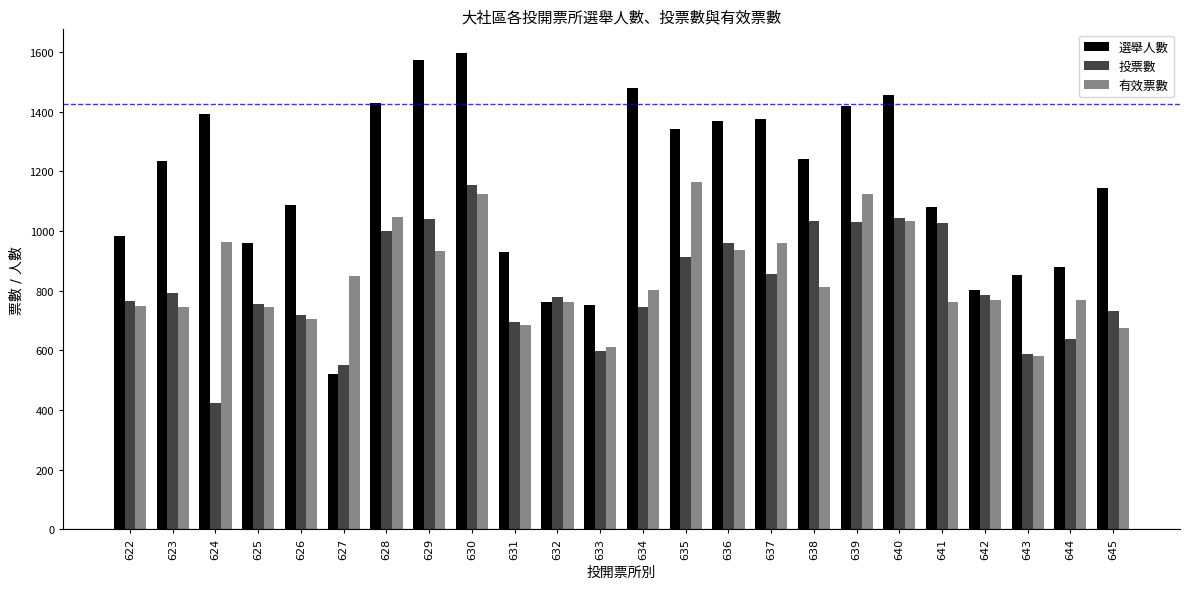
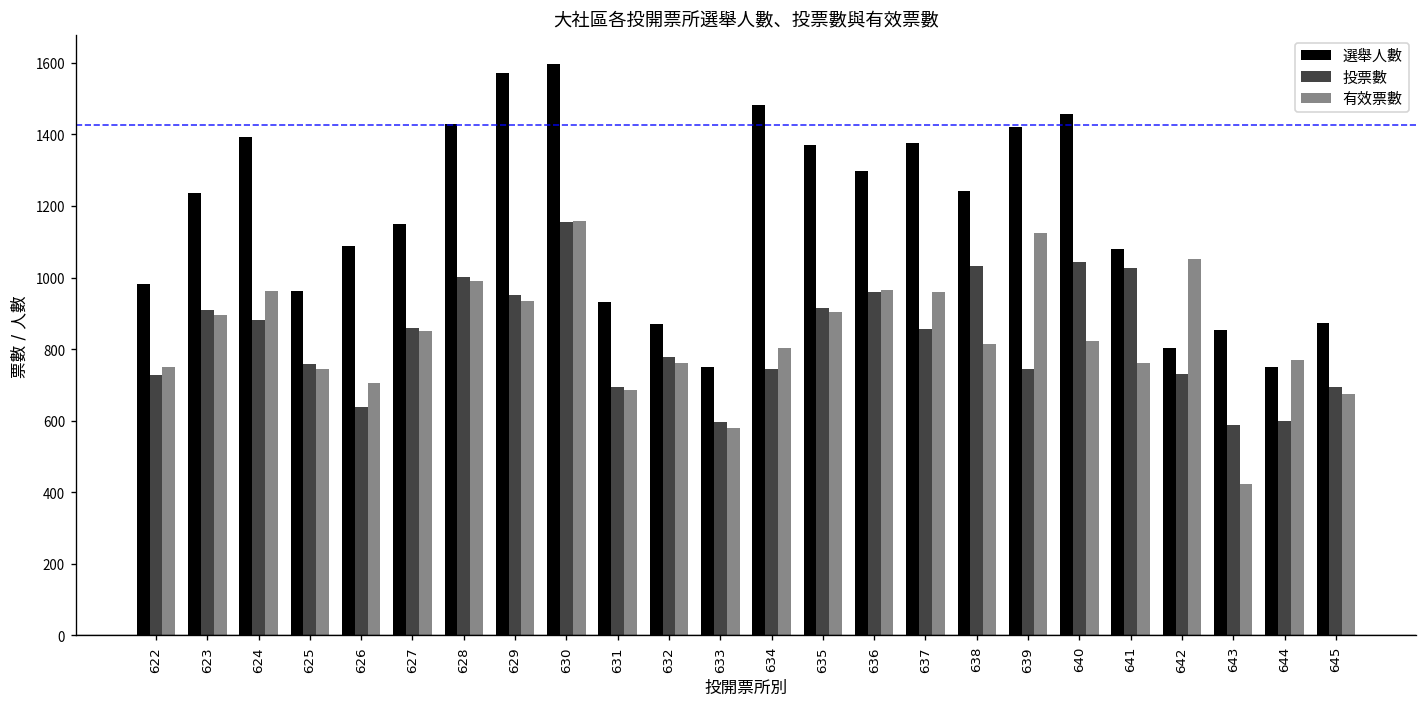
投票數, 622: 770 -> 730
投票數, 623: 790 -> 910
有效票數, 623: 750 -> 900
投票數, 624: 420 -> 880
投票數, 626: 720 -> 640
選舉人數, 627: 520 -> 1150
投票數, 627: 550 -> 860
有效票數, 628: 1050 -> 990
投票數, 629: 1040 -> 950
有效票數, 630: 1130 -> 1160
選舉人數, 632: 760 -> 870
有效票數, 633: 610 -> 580
選舉人數, 635: 1340 -> 1370
有效票數, 635: 1160 -> 900
選舉人數, 636: 1370 -> 1300
有效票數, 636: 940 -> 970
投票數, 639: 1030 -> 740
有效票數, 640: 1030 -> 820
投票數, 642: 780 -> 730
有效票數, 642: 770 -> 1050
有效票數, 643: 580 -> 420
選舉人數, 644: 880 -> 750
投票數, 644: 640 -> 600
選舉人數, 645: 1140 -> 870
投票數, 645: 730 -> 690
